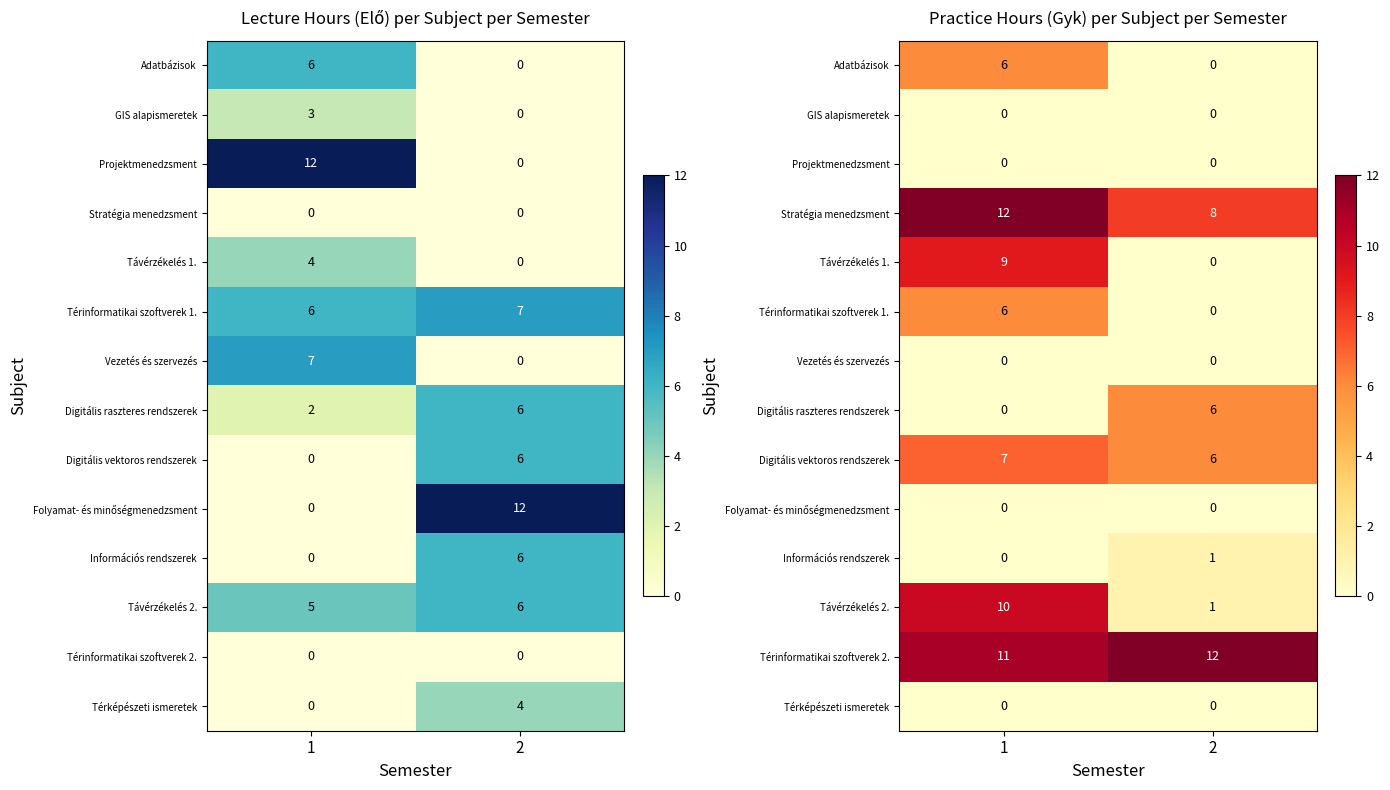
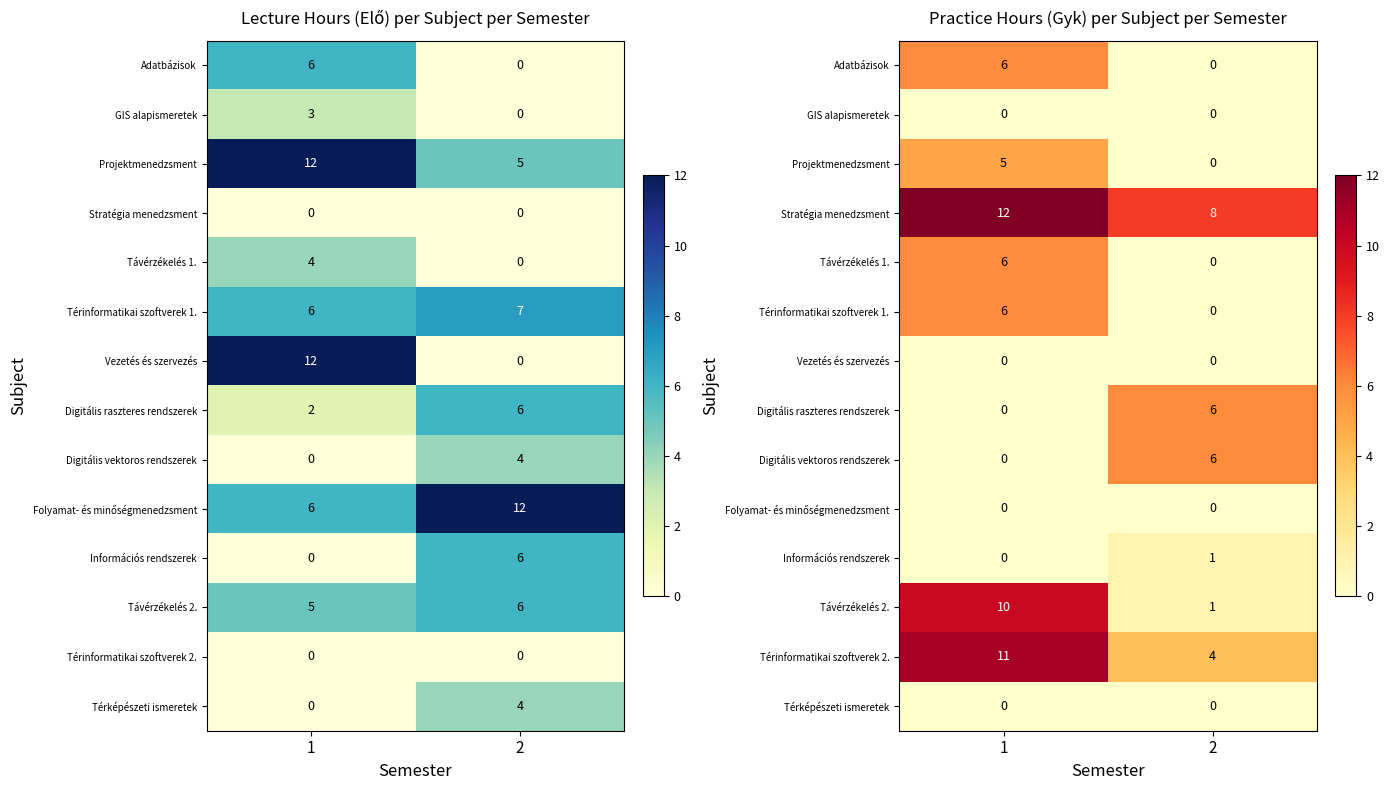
Lecture Hours (Elő) per Subject per Semester, Projektmenedzsment, 2: 0 -> 5
Lecture Hours (Elő) per Subject per Semester, Vezetés és szervezés, 1: 7 -> 12
Lecture Hours (Elő) per Subject per Semester, Digitális vektoros rendszerek, 2: 6 -> 4
Lecture Hours (Elő) per Subject per Semester, Folyamat- és minőségmenedzsment, 1: 0 -> 6
Practice Hours (Gyk) per Subject per Semester, Projektmenedzsment, 1: 0 -> 5
Practice Hours (Gyk) per Subject per Semester, Távérzékelés 1., 1: 9 -> 6
Practice Hours (Gyk) per Subject per Semester, Digitális vektoros rendszerek, 1: 7 -> 0
Practice Hours (Gyk) per Subject per Semester, Térinformatikai szoftverek 2., 2: 12 -> 4
